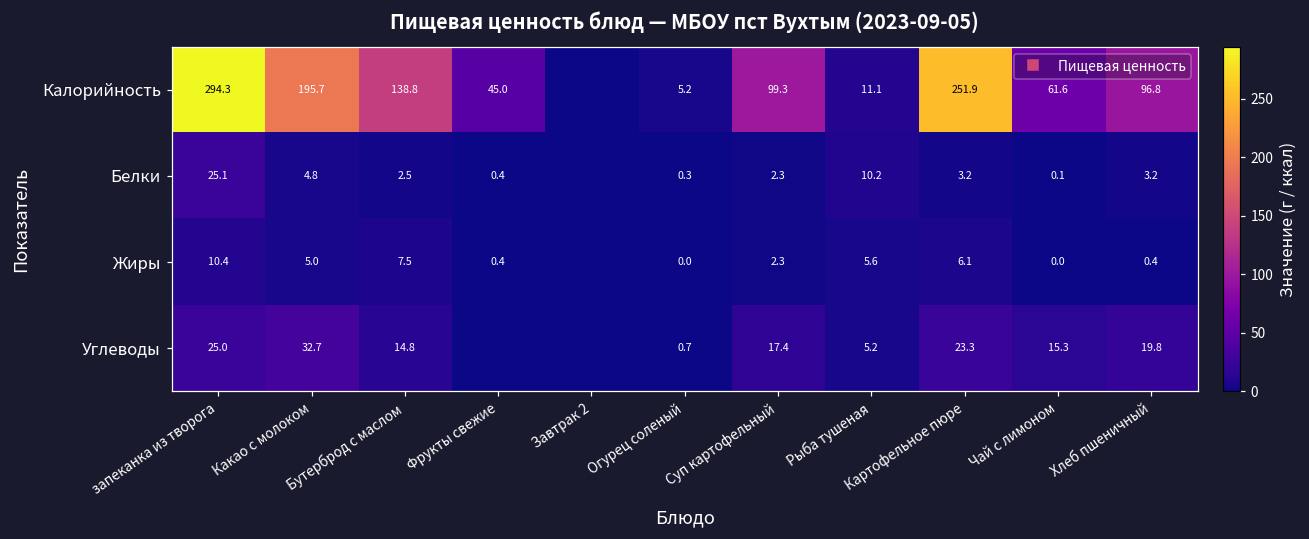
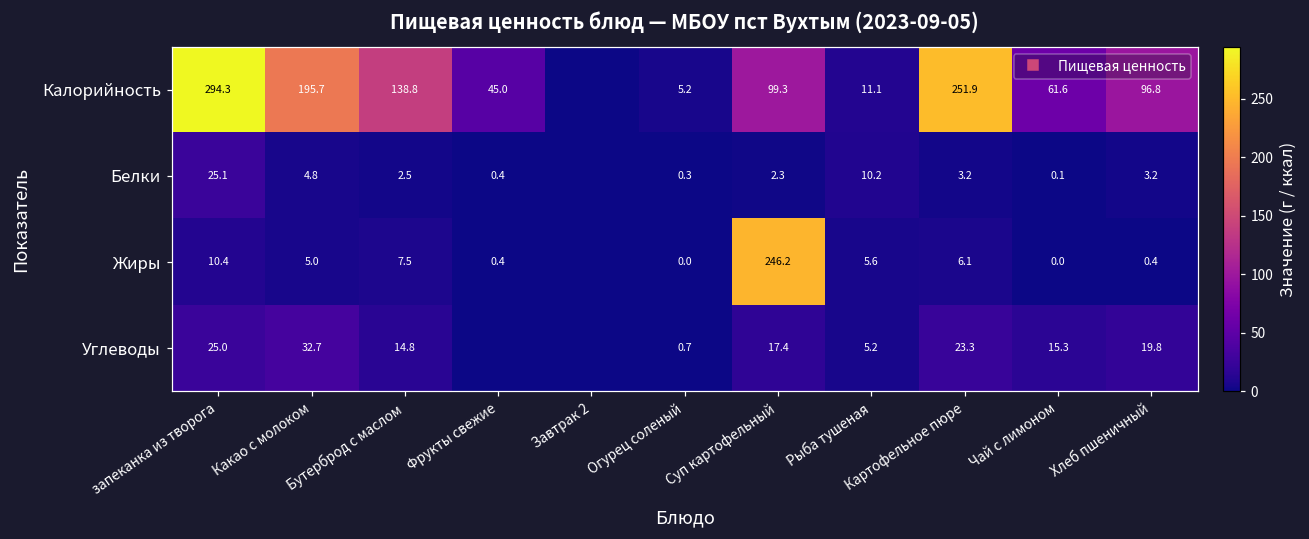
Жиры, Суп картофельный: 2.3 -> 246.2
